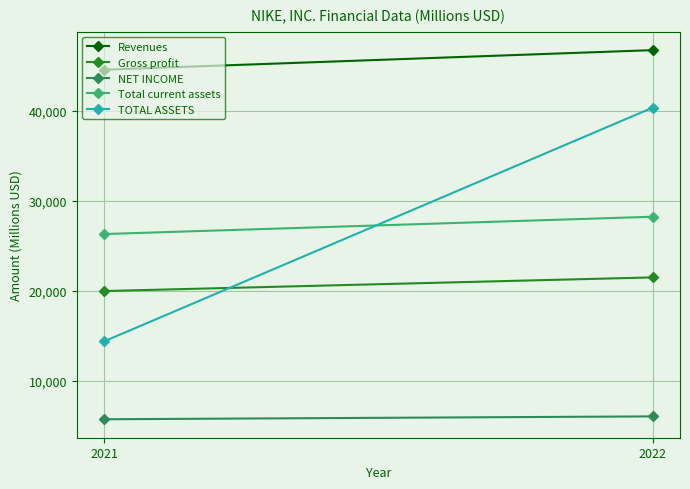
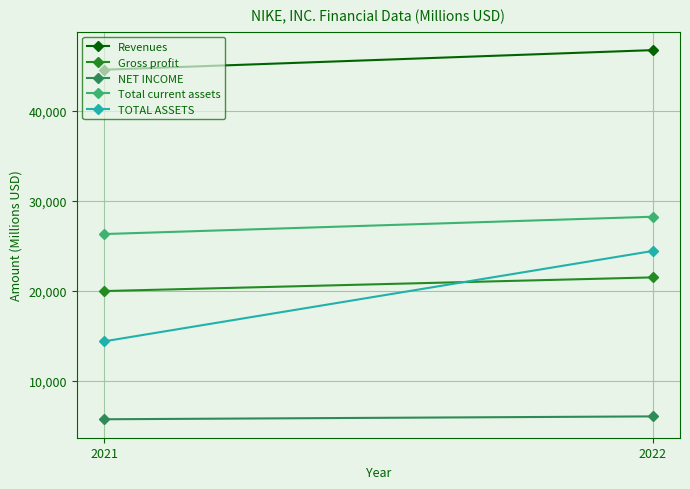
TOTAL ASSETS, 2022: 40,000 -> 24,000
